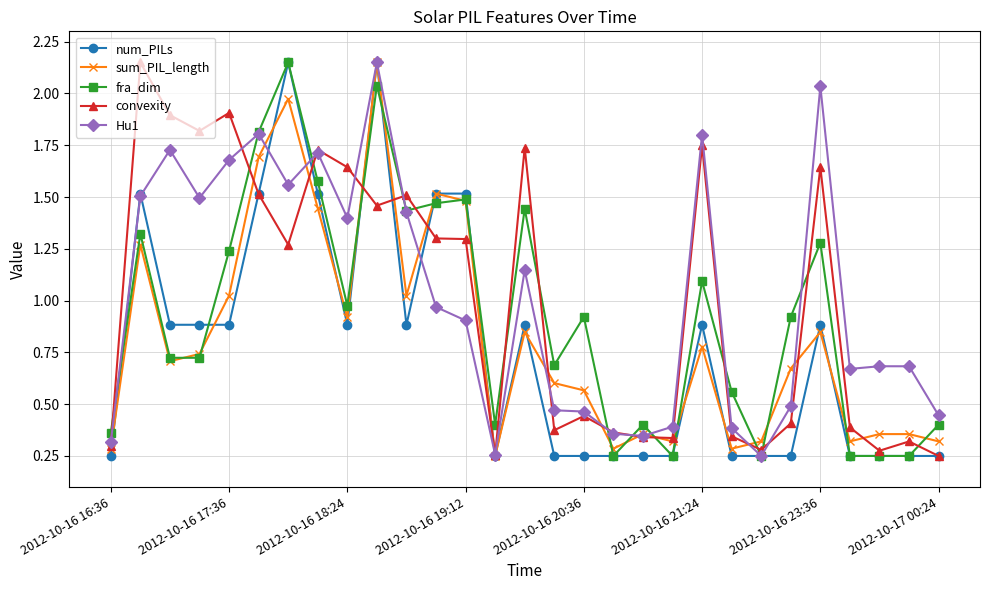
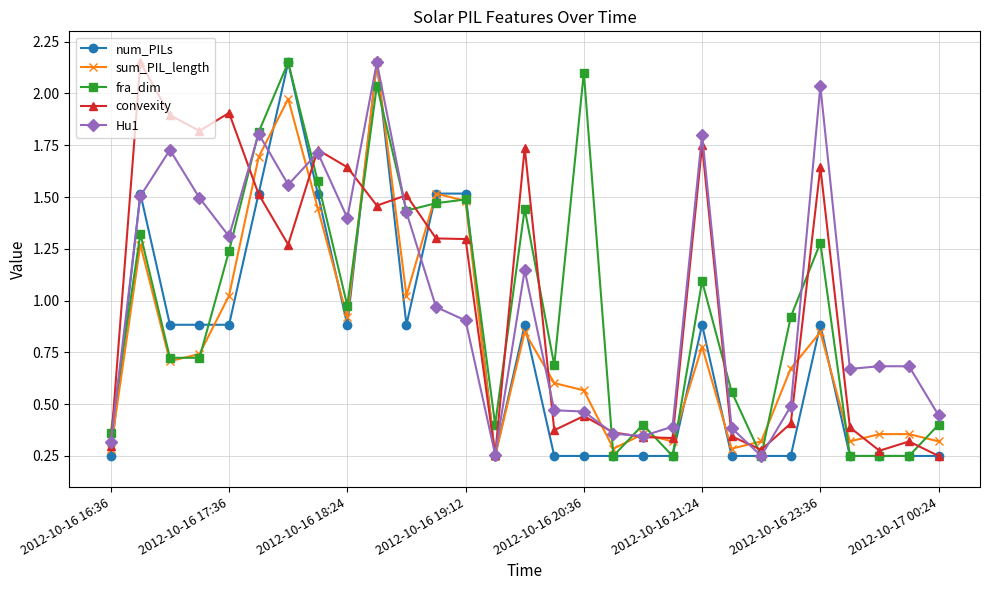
Hu1, 2012-10-16 17:36: 1.68 -> 1.31
fra_dim, 2012-10-16 20:36: 0.92 -> 2.10
